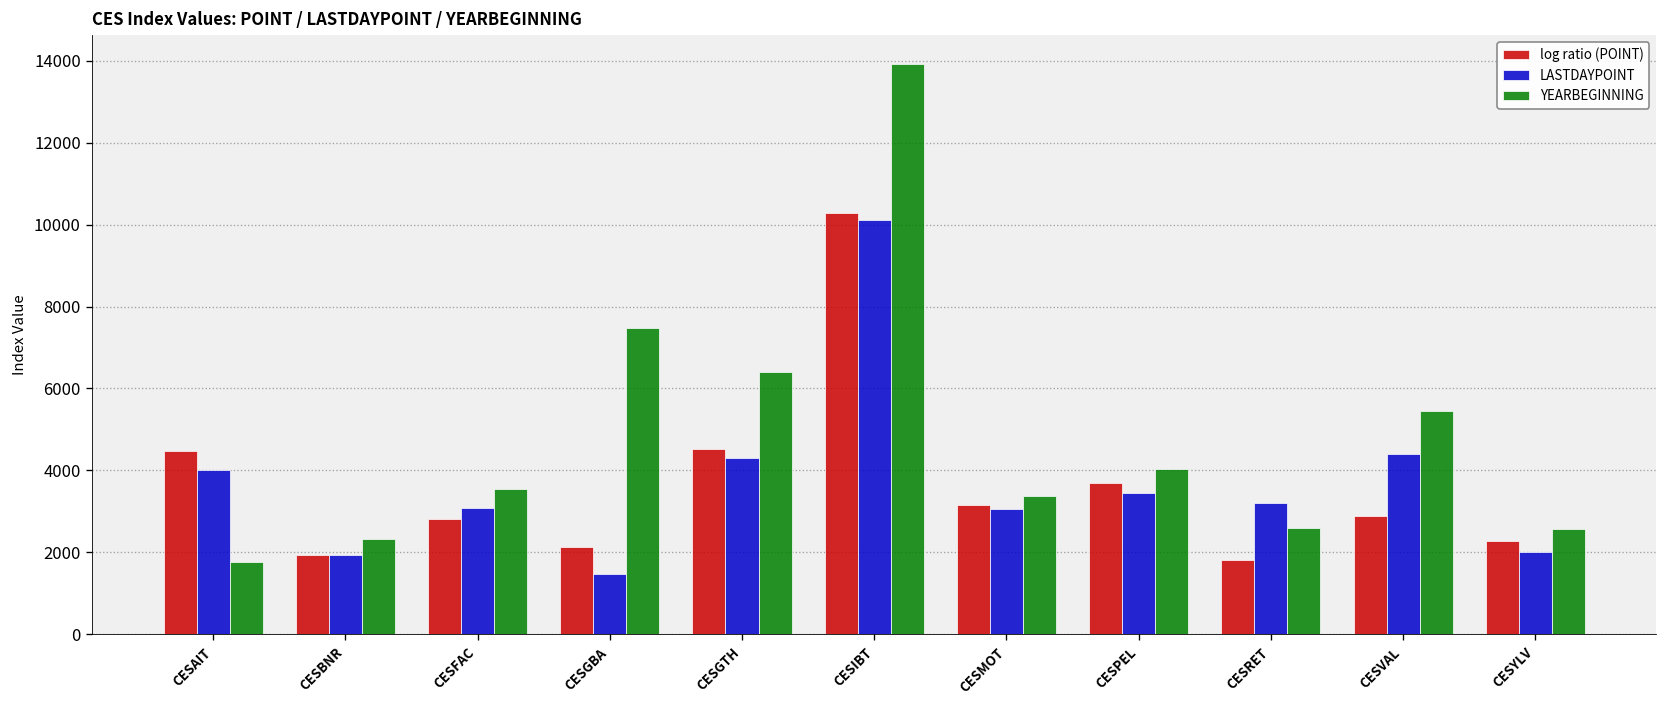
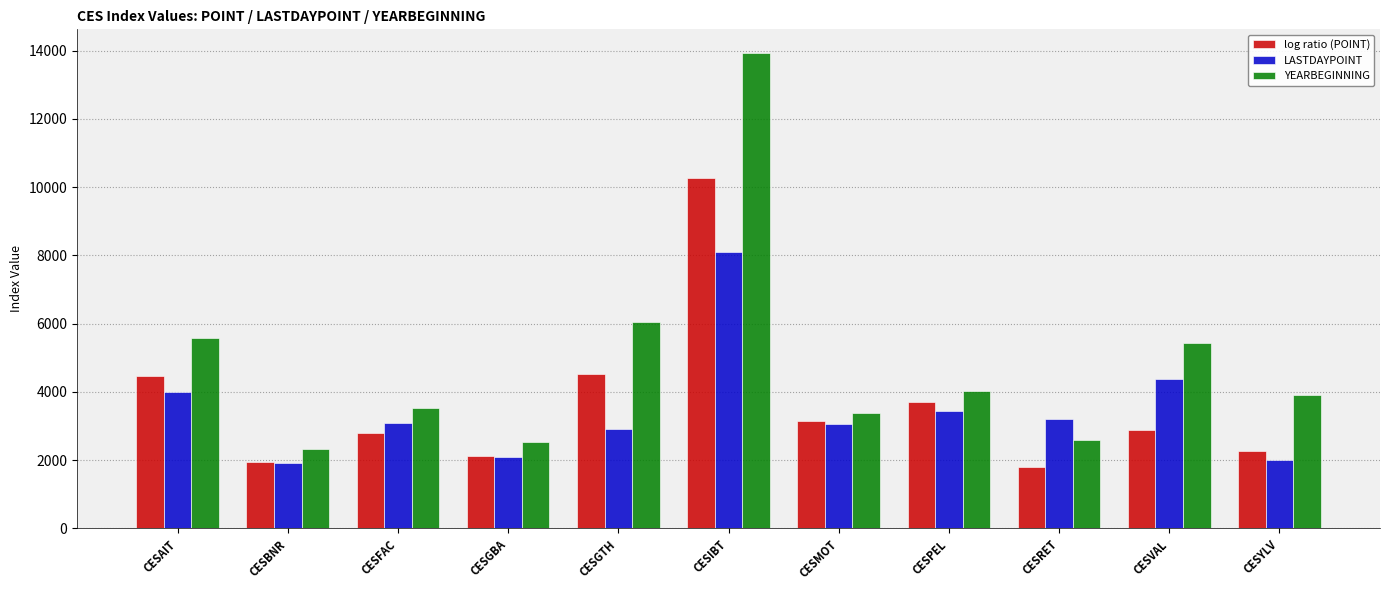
YEARBEGINNING, CESAIT: 1800 -> 5600
LASTDAYPOINT, CESGBA: 1500 -> 2100
YEARBEGINNING, CESGBA: 7500 -> 2500
LASTDAYPOINT, CESGTH: 4300 -> 2900
YEARBEGINNING, CESGTH: 6400 -> 6000
LASTDAYPOINT, CESIBT: 10100 -> 8100
YEARBEGINNING, CESYLV: 2600 -> 3900
